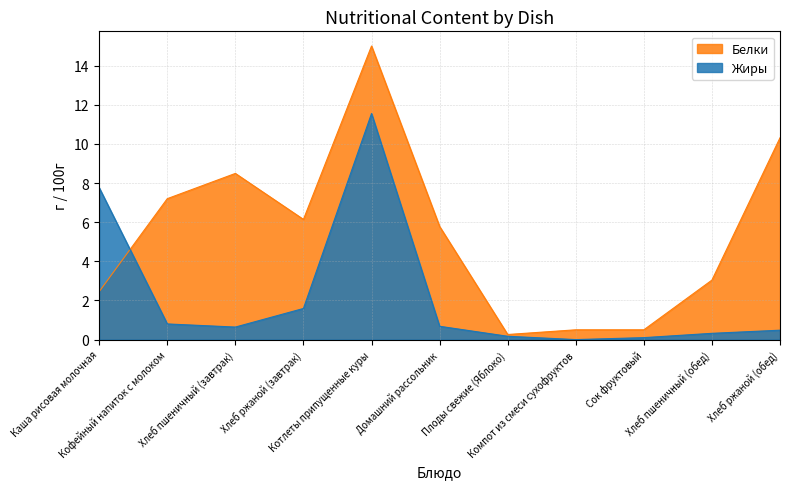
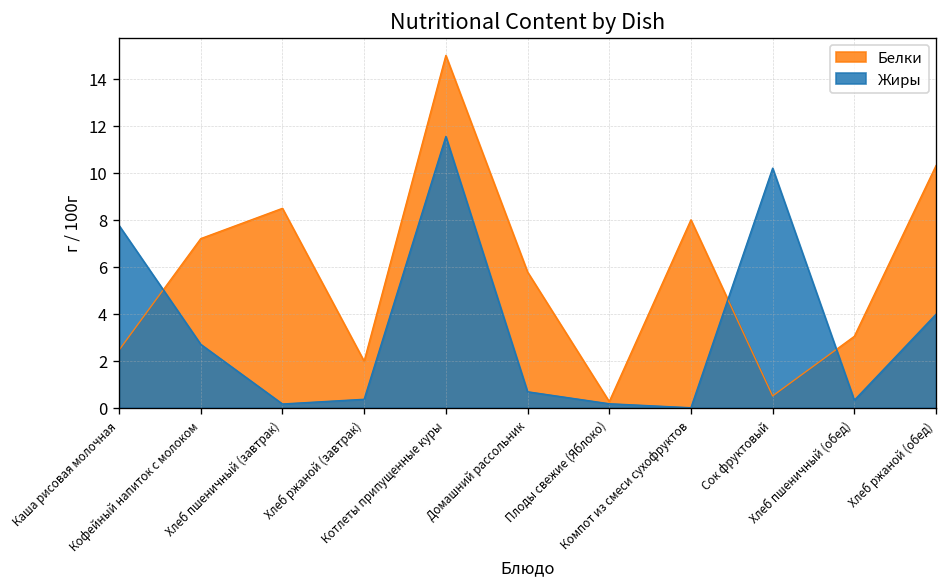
Жиры, Кофейный напиток с молоком: 0.8 -> 2.7
Жиры, Хлеб пшеничный (завтрак): 0.6 -> 0.2
Белки, Хлеб ржаной (завтрак): 6.1 -> 2.0
Жиры, Хлеб ржаной (завтрак): 1.6 -> 0.4
Белки, Компот из смеси сухофруктов: 0.5 -> 8.0
Жиры, Сок фруктовый: 0.1 -> 10.2
Жиры, Хлеб ржаной (обед): 0.5 -> 4.0
